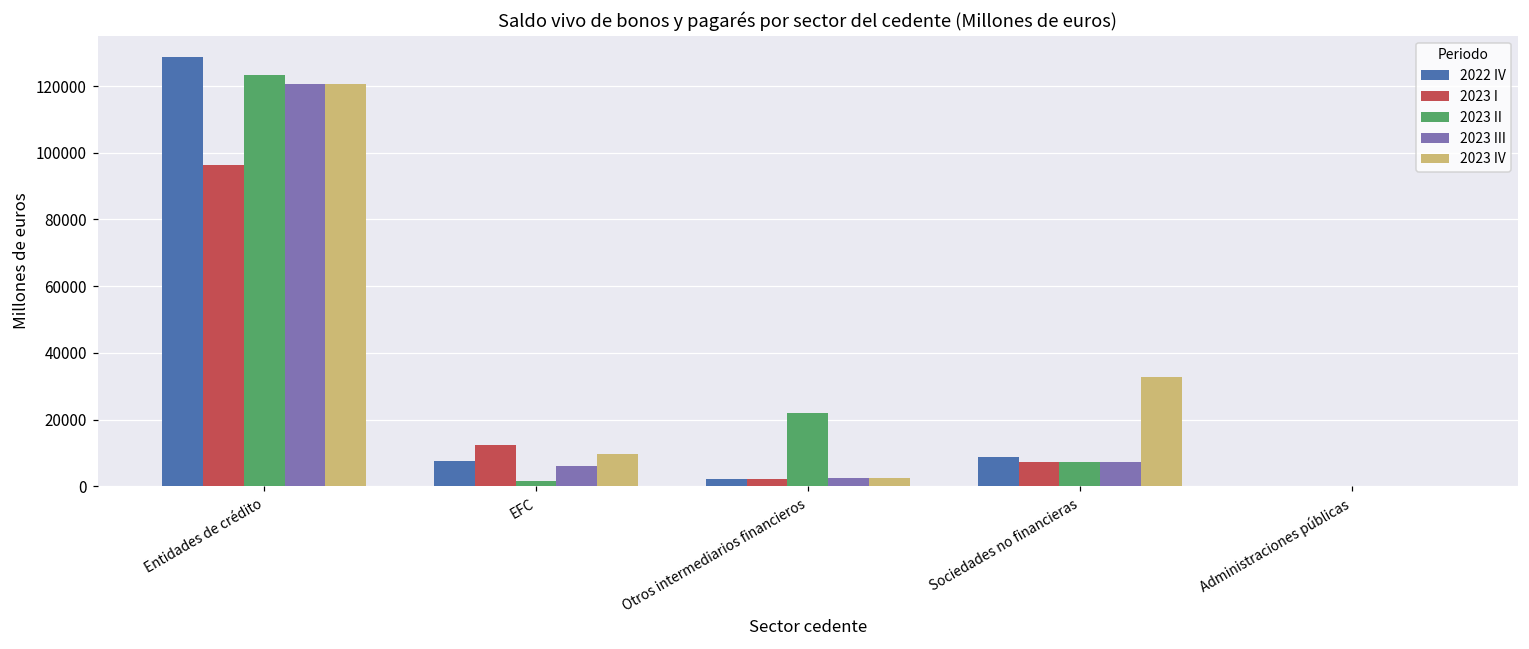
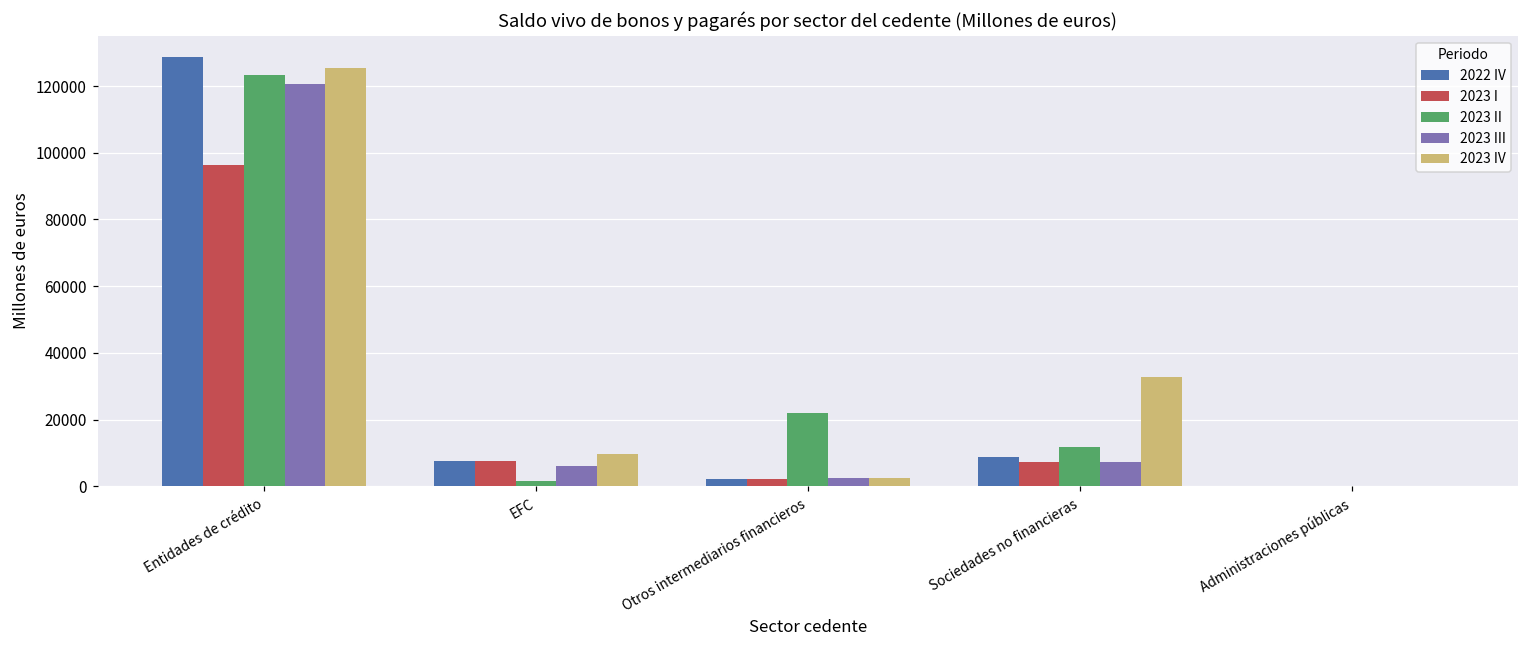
2023 IV, Entidades de crédito: 121000 -> 125000
2023 I, EFC: 12000 -> 7000
2023 II, Sociedades no financieras: 7000 -> 12000
